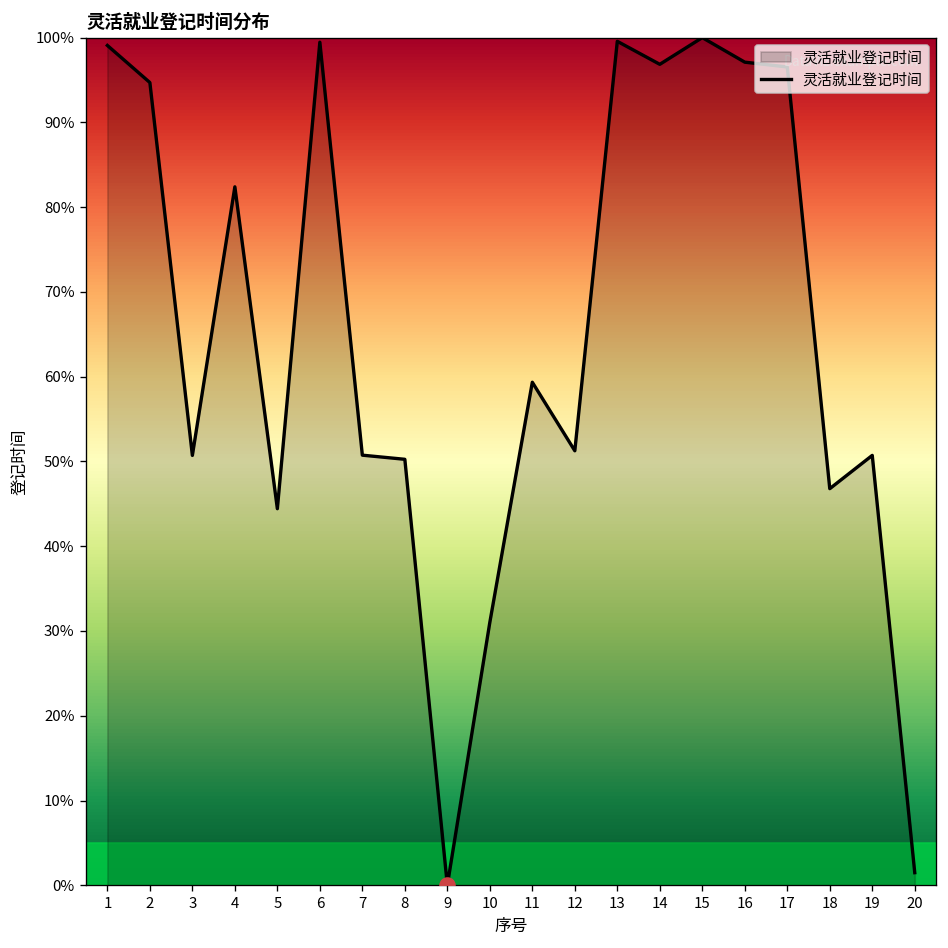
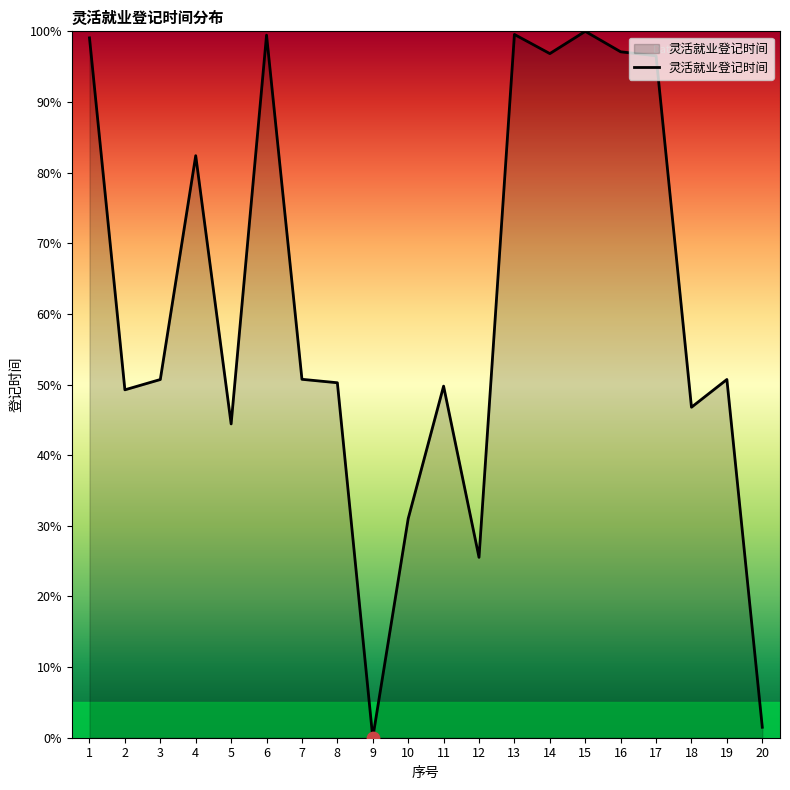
灵活就业登记时间, 2: 95% -> 49%
灵活就业登记时间, 11: 59% -> 50%
灵活就业登记时间, 12: 51% -> 26%
